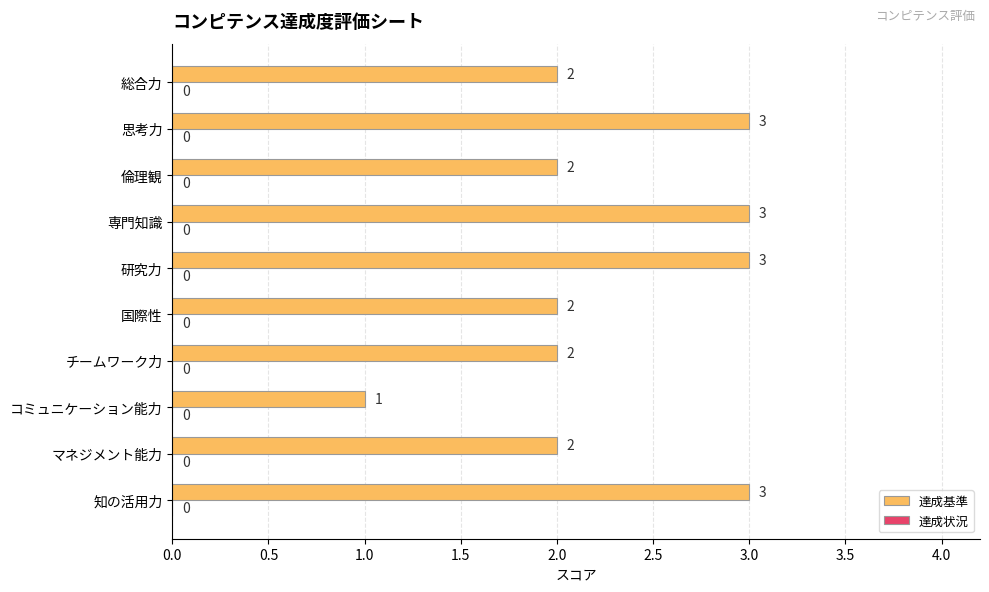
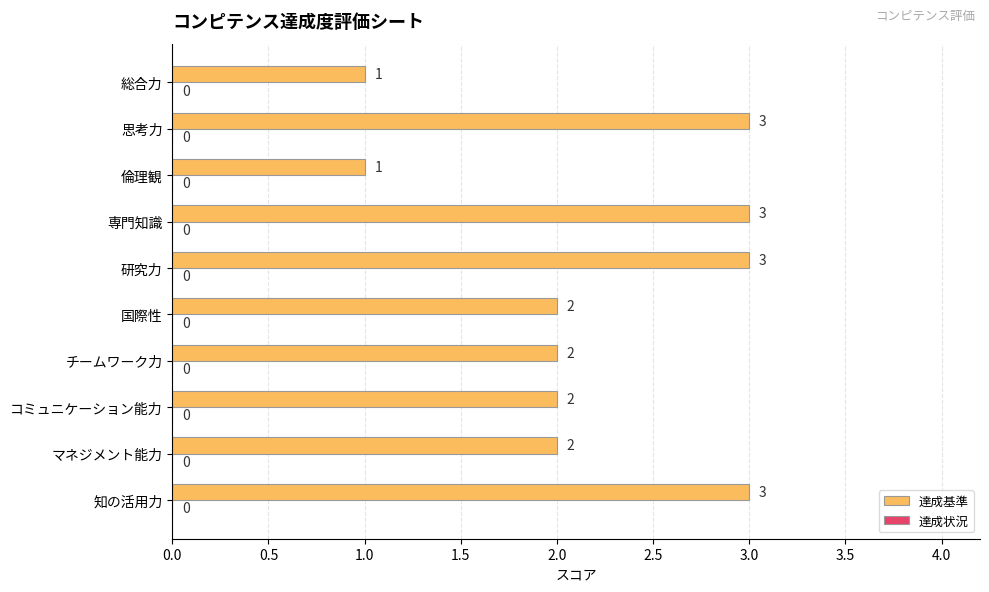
達成基準, 総合力: 2 -> 1
達成基準, 倫理観: 2 -> 1
達成基準, コミュニケーション能力: 1 -> 2
